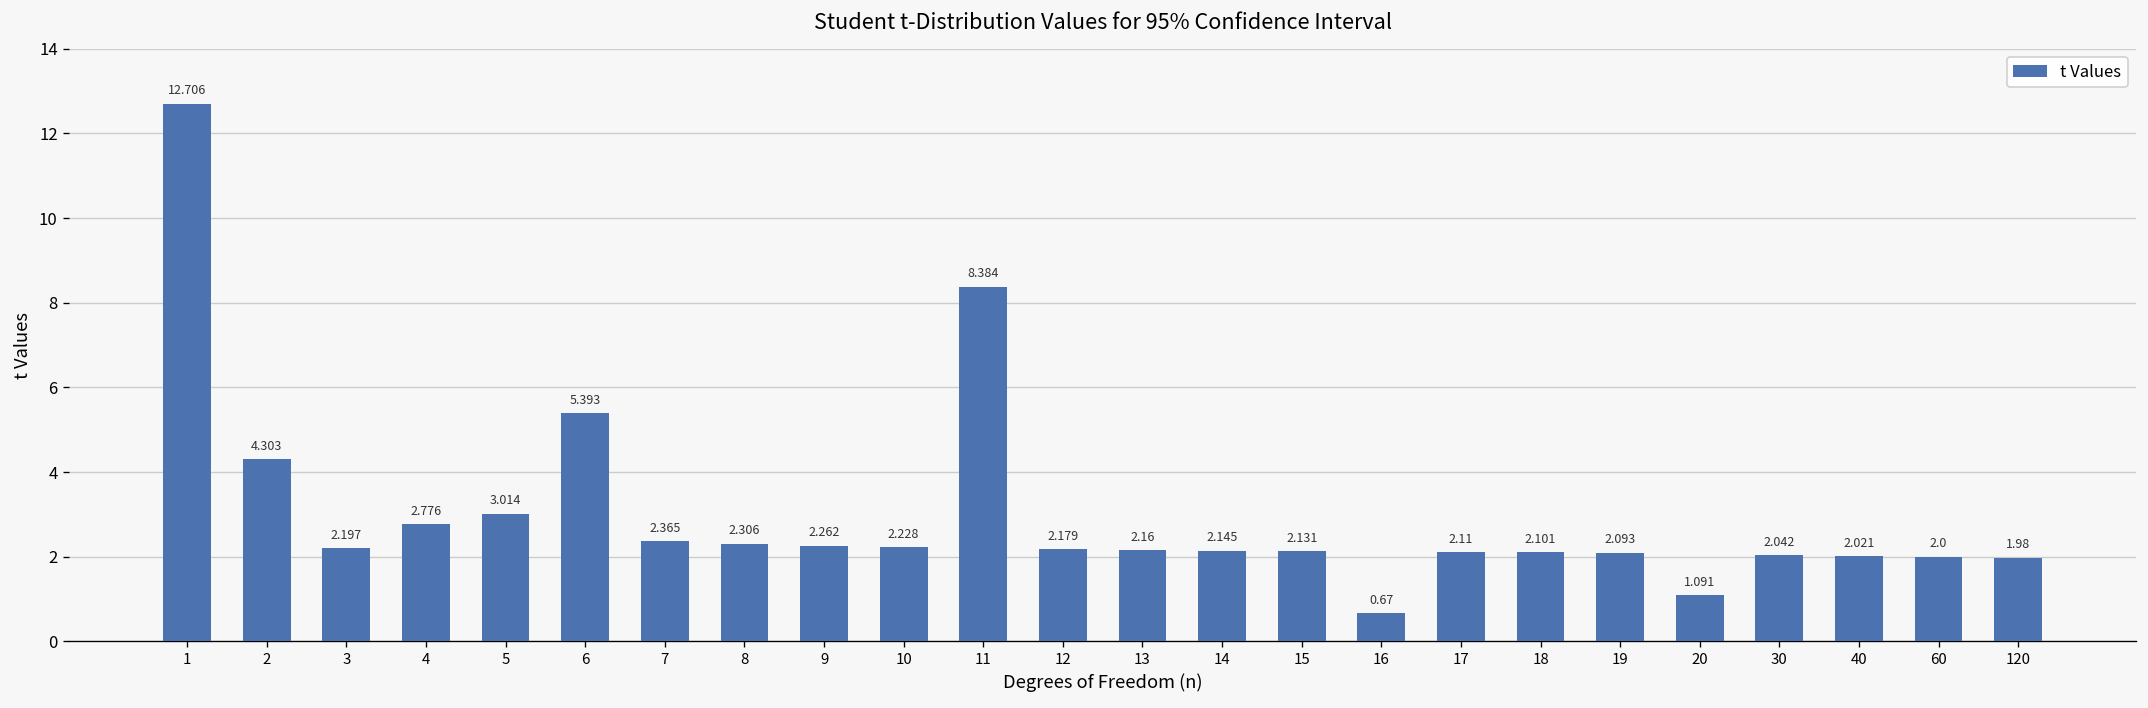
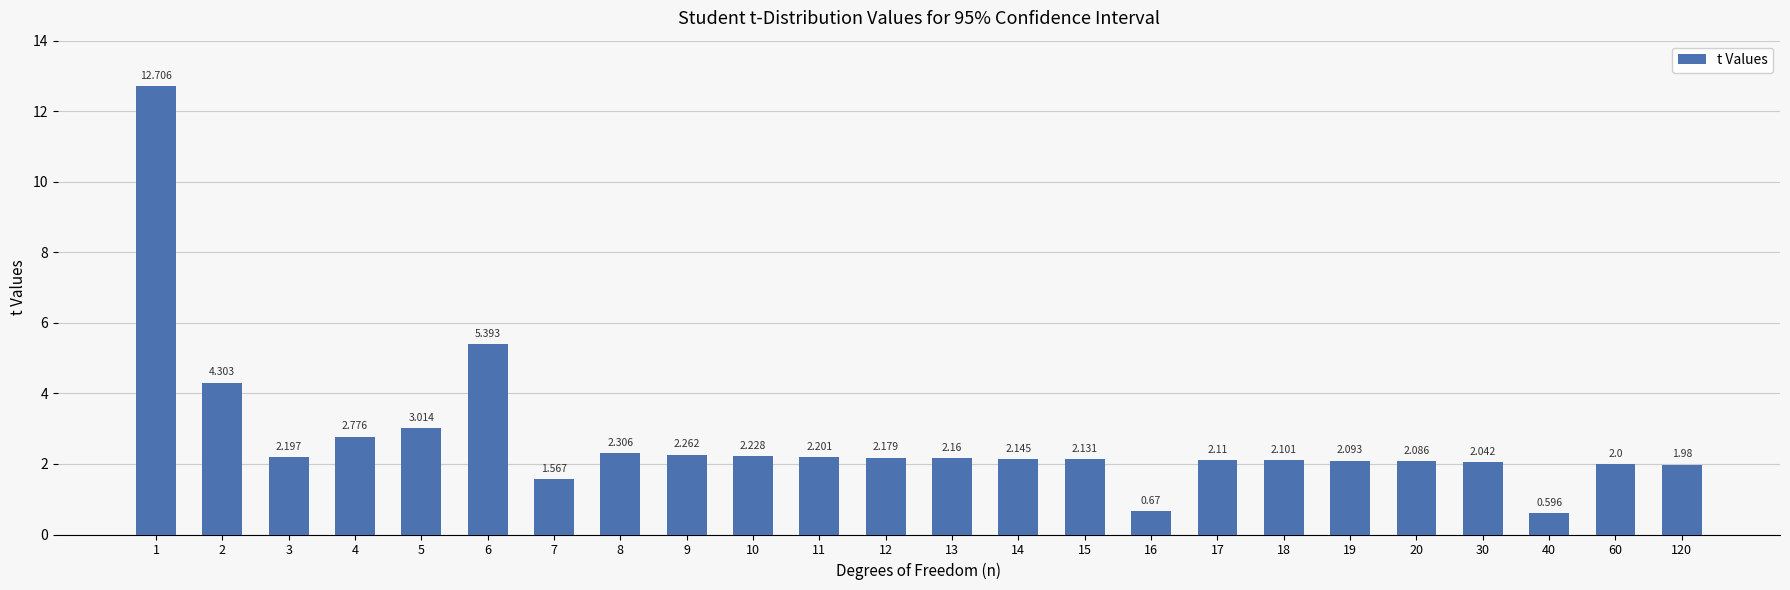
7: 2.365 -> 1.567
11: 8.384 -> 2.201
20: 1.091 -> 2.086
40: 2.021 -> 0.596
